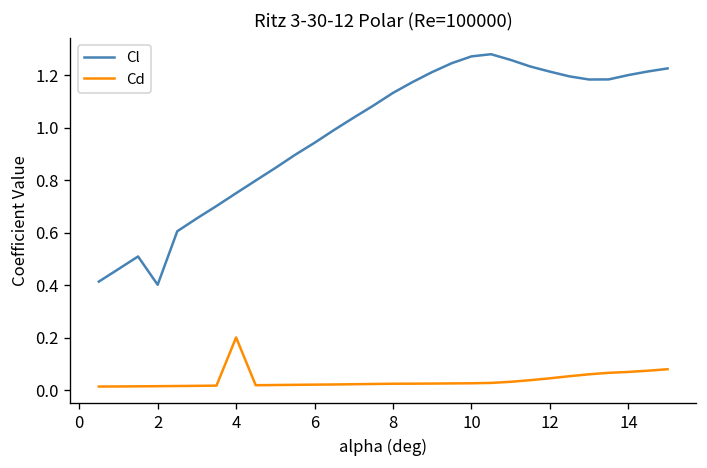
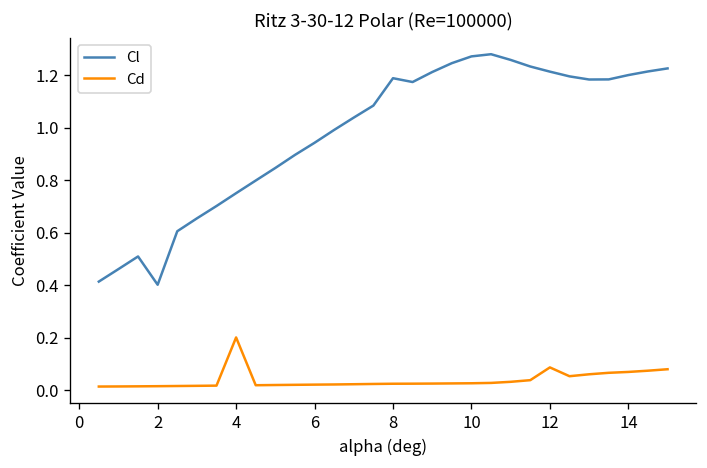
Cl, 8: 1.13 -> 1.19
Cd, 12: 0.05 -> 0.09
